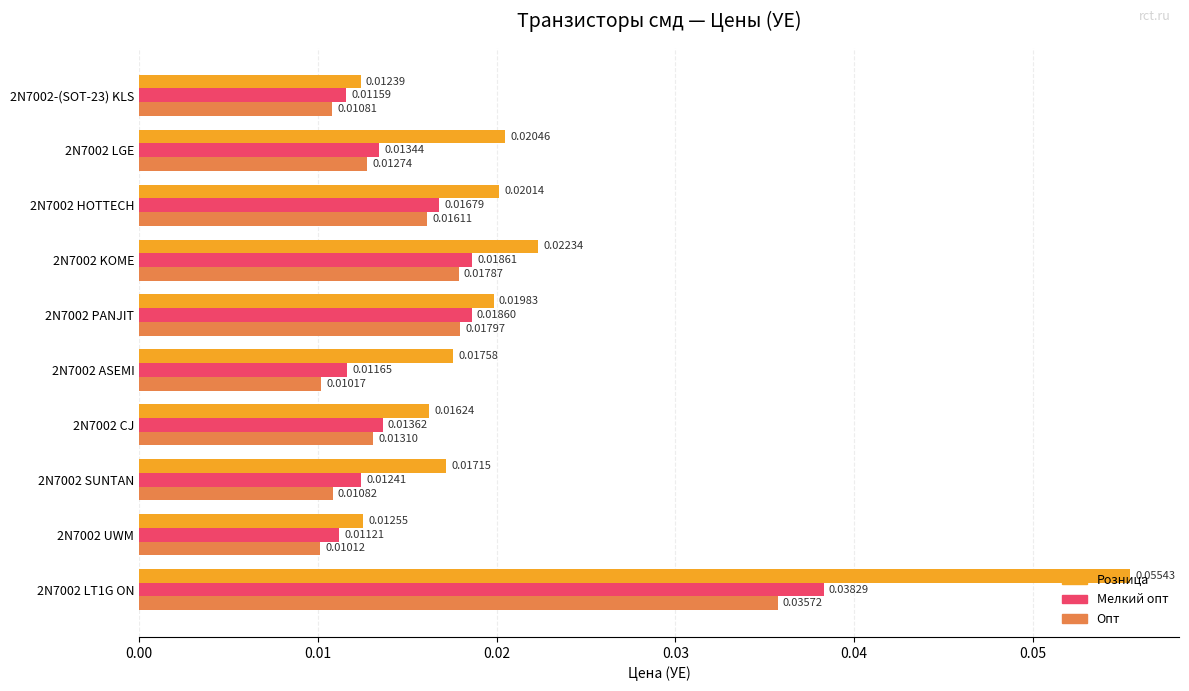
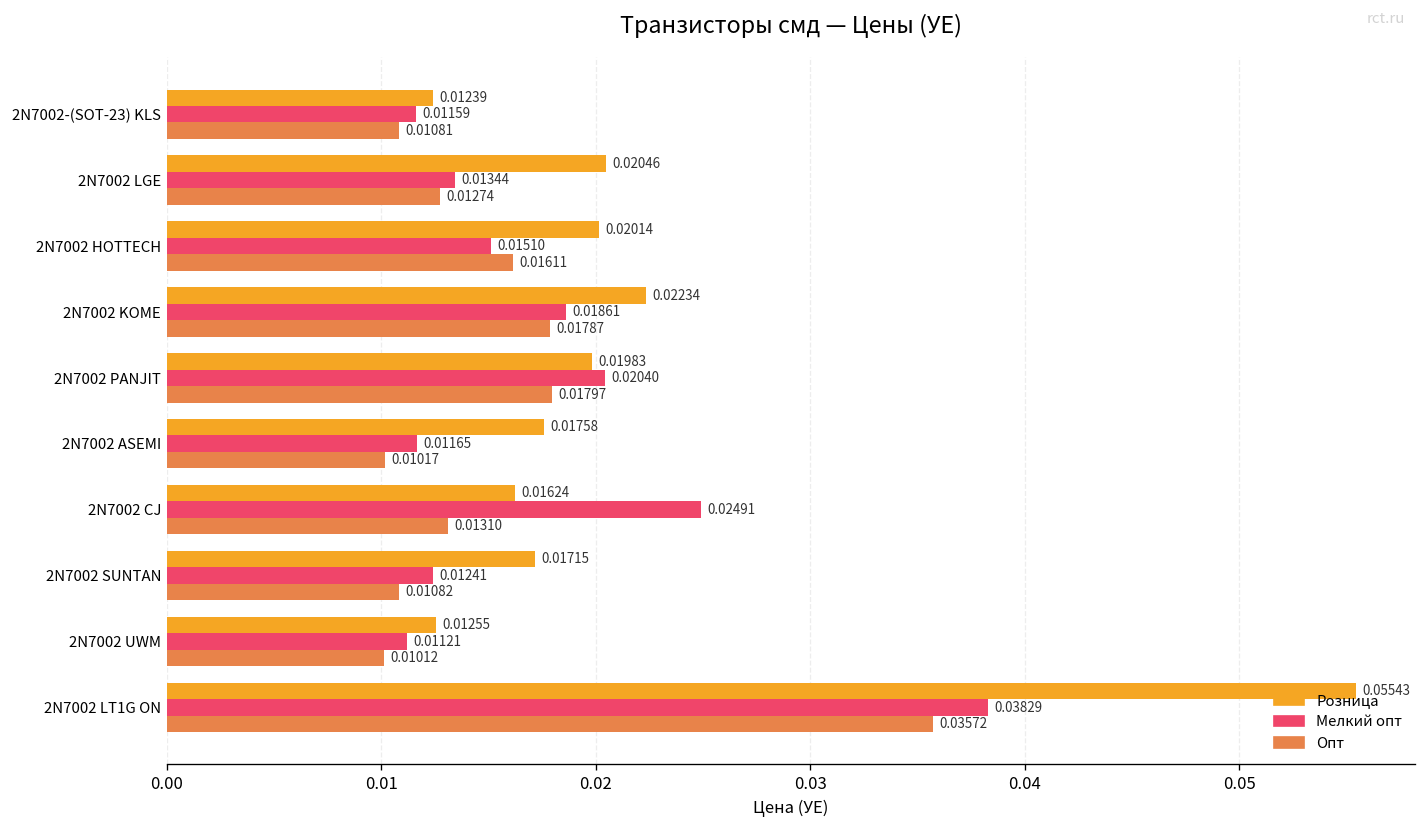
Мелкий опт, 2N7002 HOTTECH: 0.01679 -> 0.01510
Мелкий опт, 2N7002 PANJIT: 0.01860 -> 0.02040
Мелкий опт, 2N7002 CJ: 0.01362 -> 0.02491
